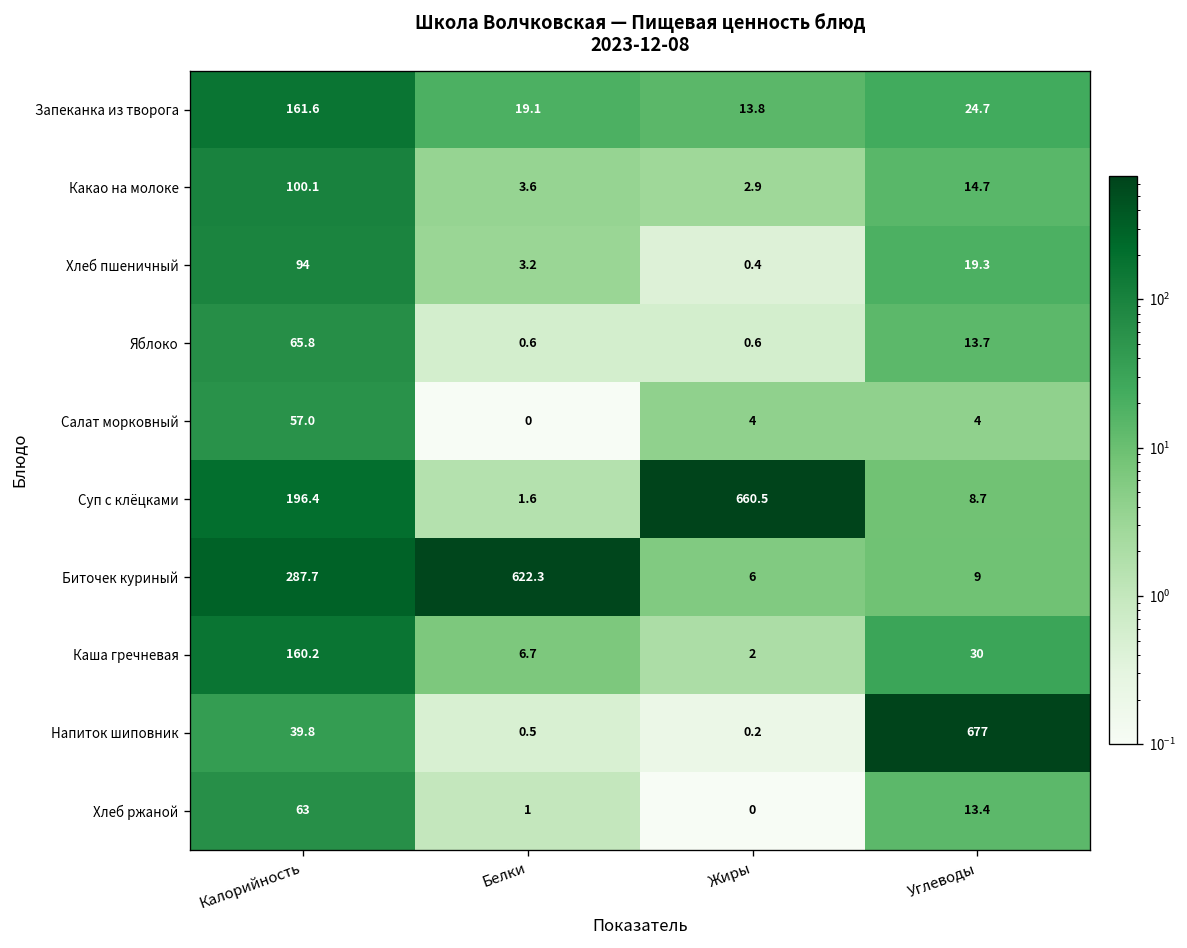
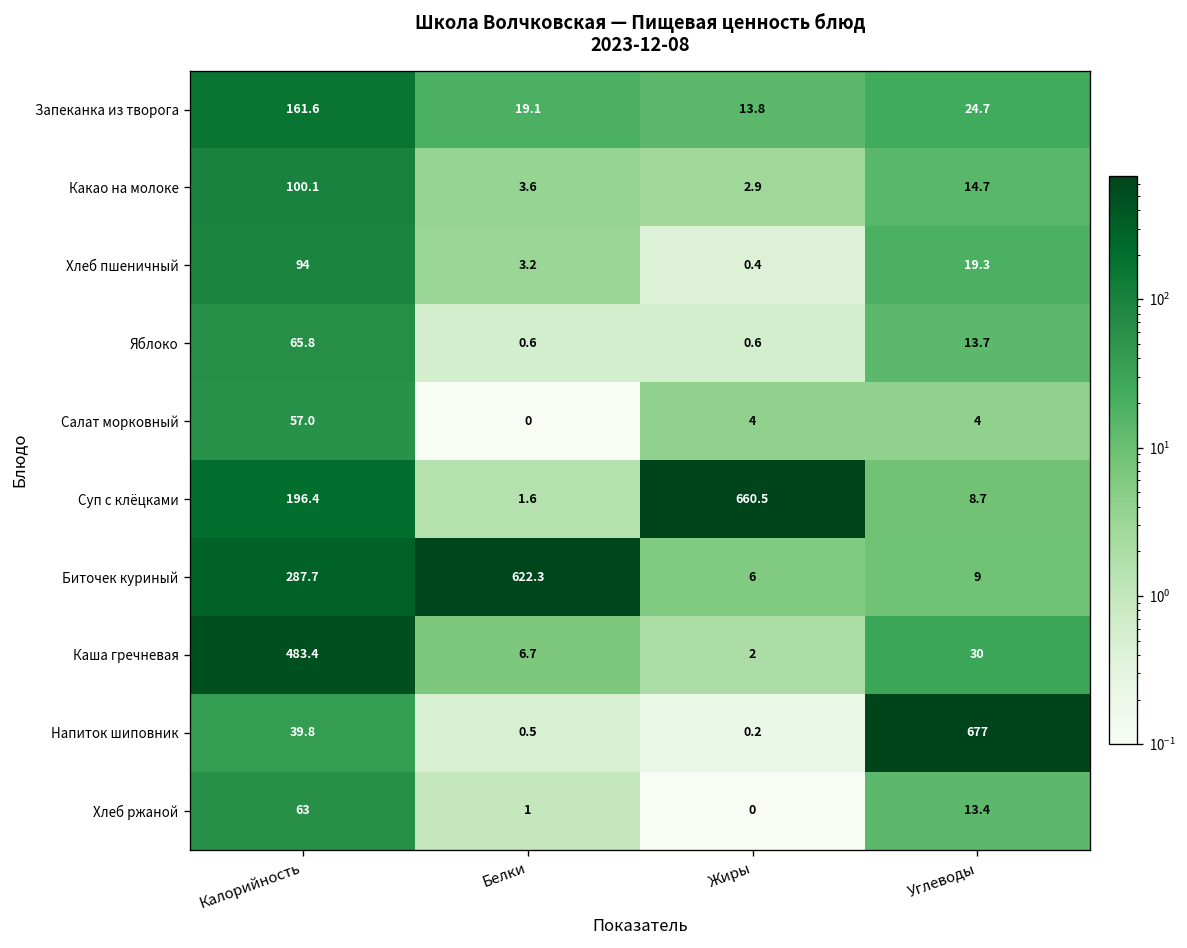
Каша гречневая, Калорийность: 160.2 -> 483.4
